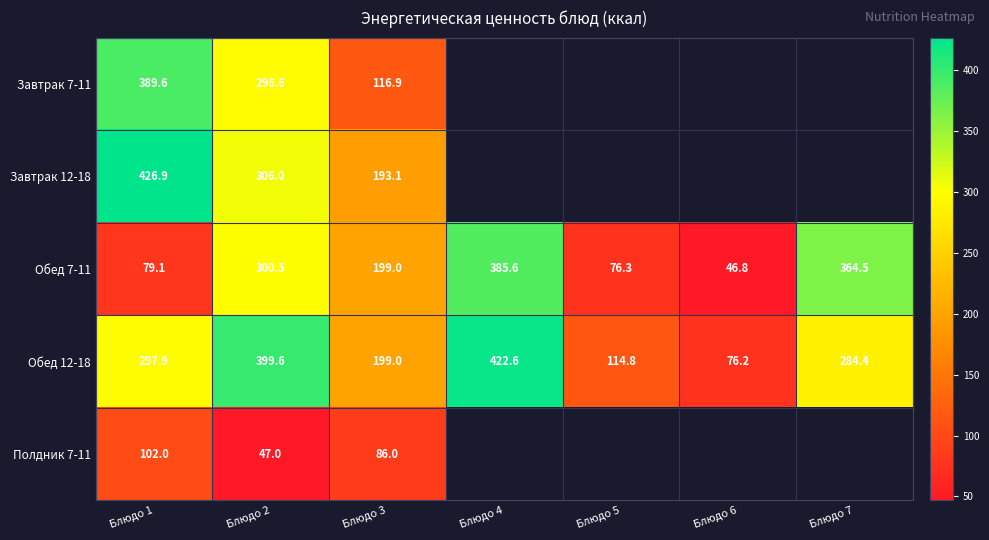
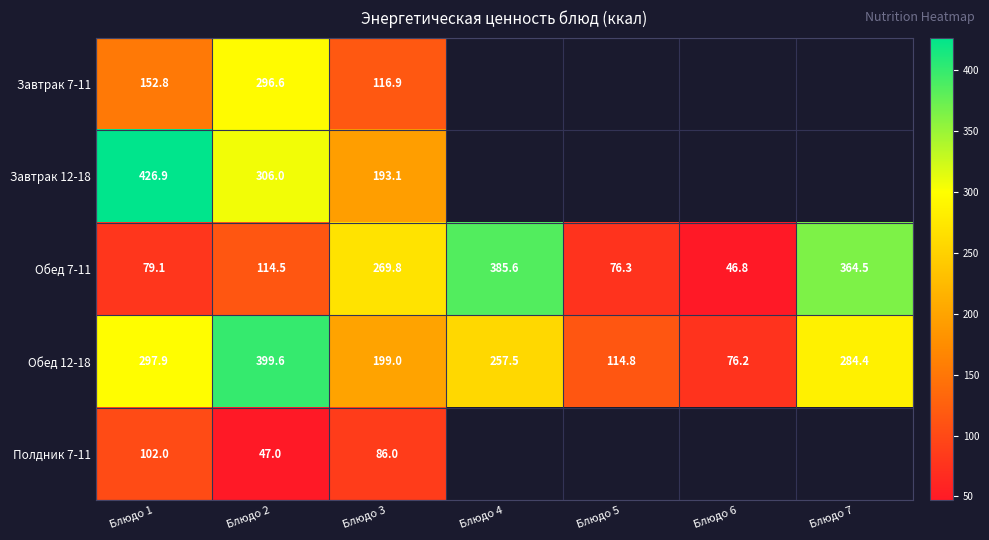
Завтрак 7-11, Блюдо 1: 389.6 -> 152.8
Обед 7-11, Блюдо 2: 300.5 -> 114.5
Обед 7-11, Блюдо 3: 199.0 -> 269.8
Обед 12-18, Блюдо 4: 422.6 -> 257.5
